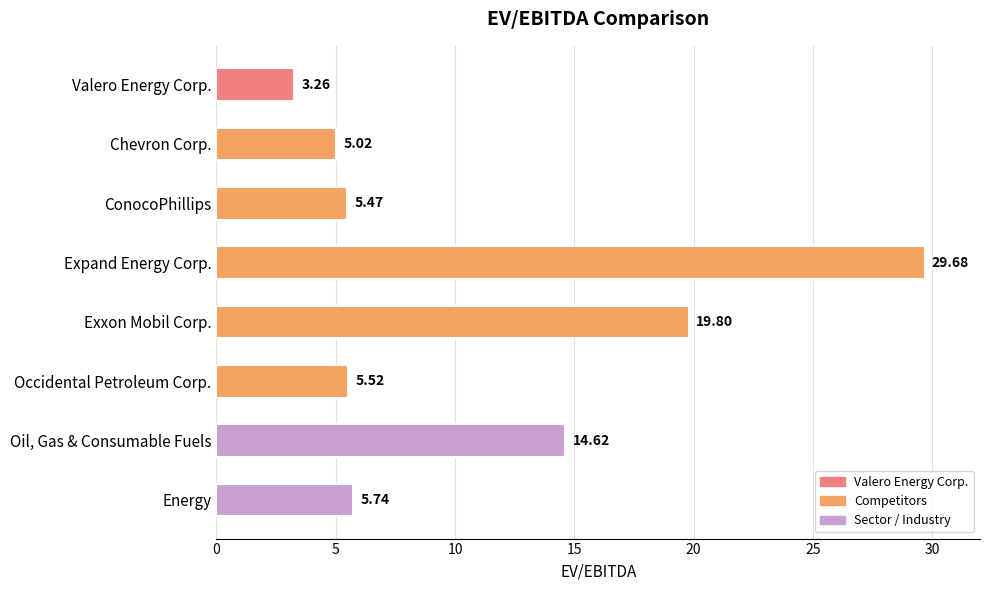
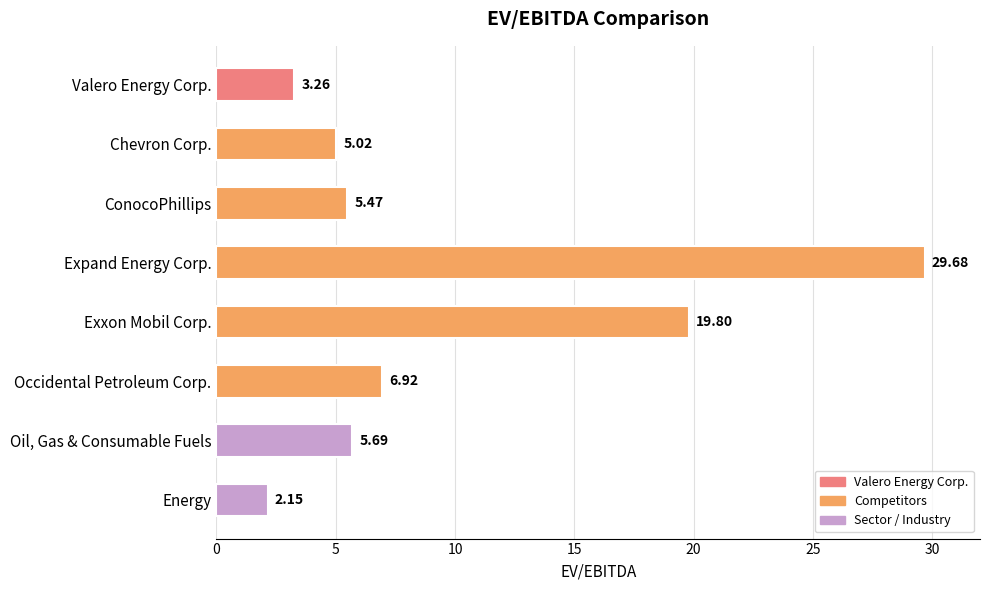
Occidental Petroleum Corp.: 5.52 -> 6.92
Oil, Gas & Consumable Fuels: 14.62 -> 5.69
Energy: 5.74 -> 2.15
